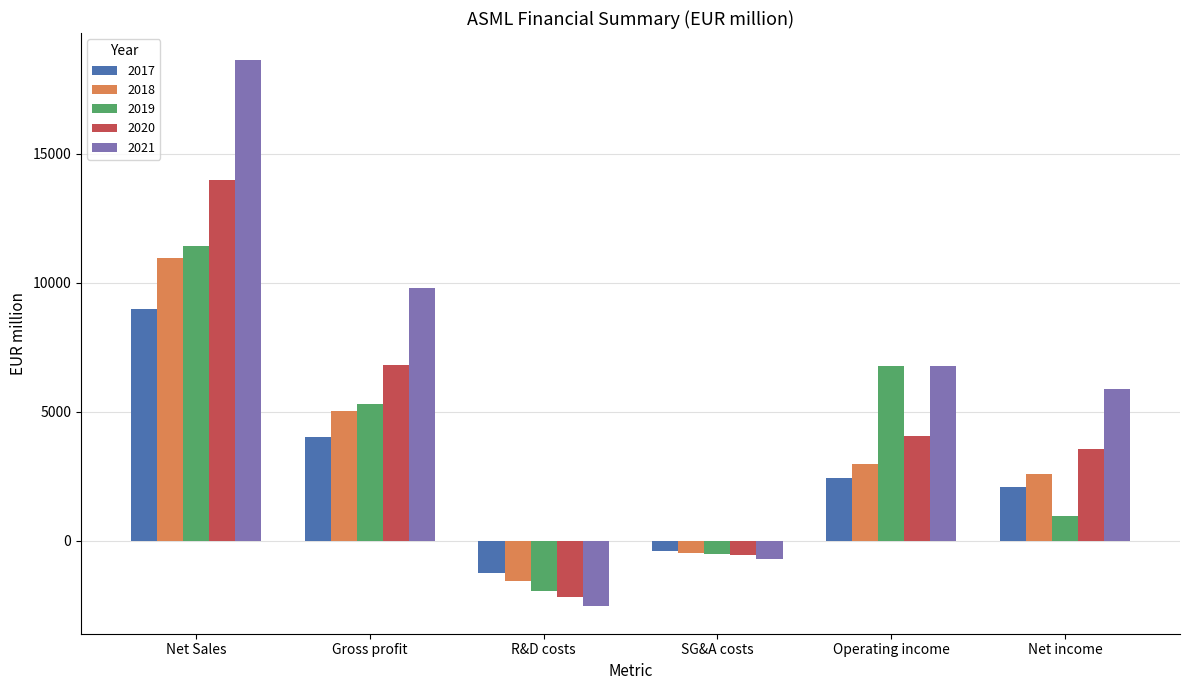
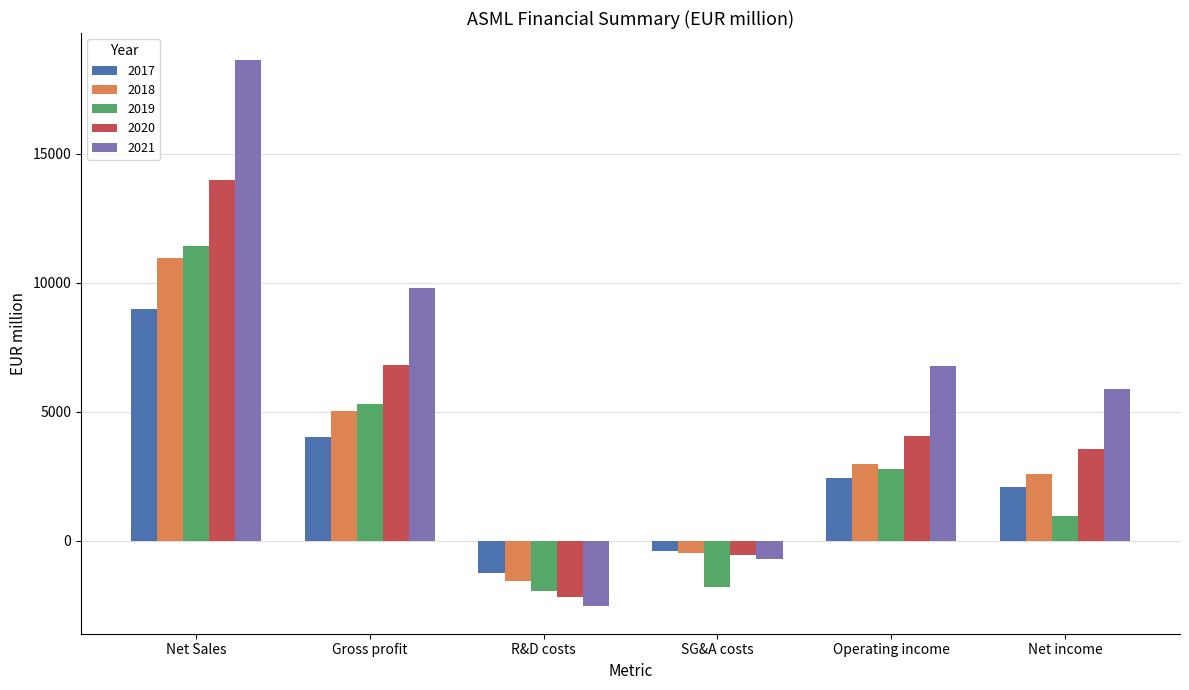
2019, SG&A costs: -500 -> -1800
2019, Operating income: 6800 -> 2800
